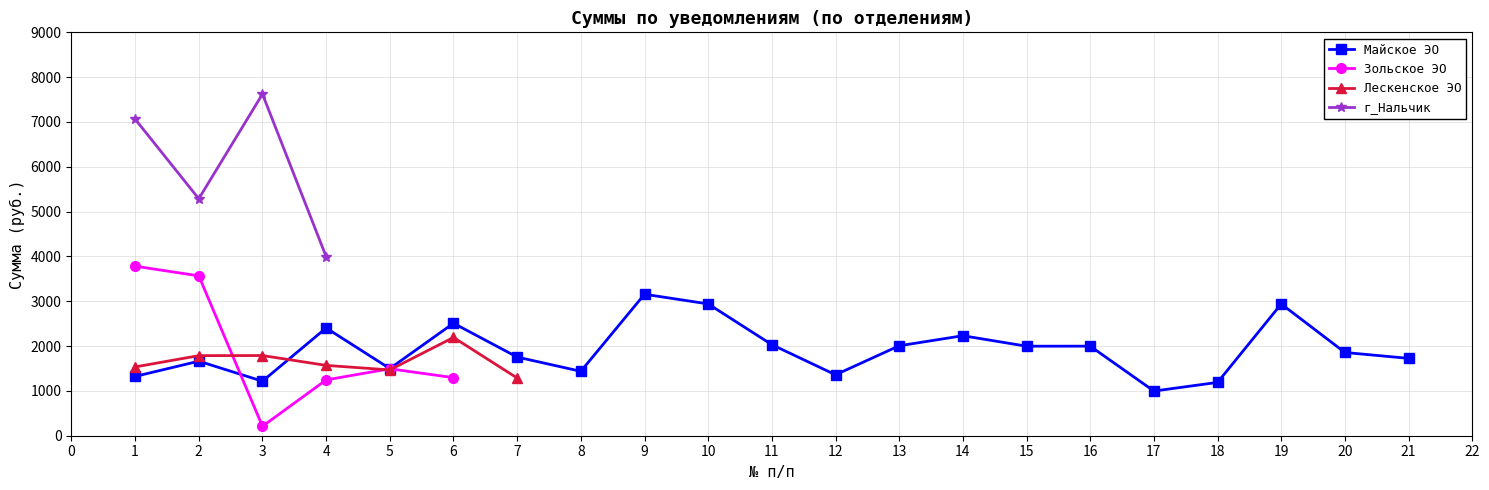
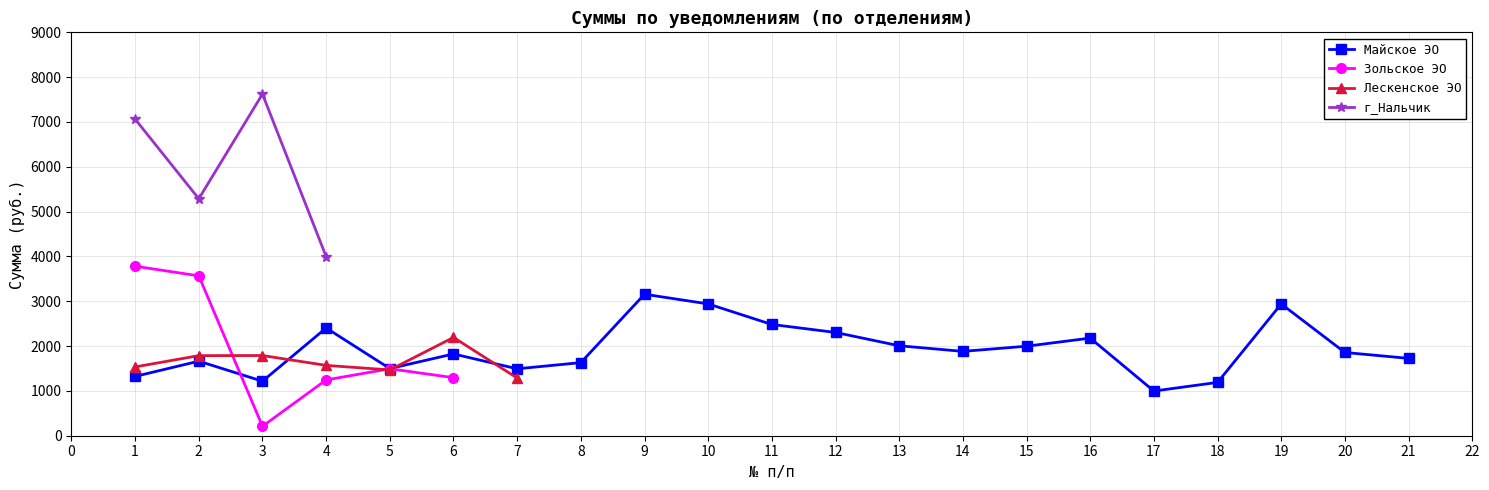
Майское ЭО, 6: 2500 -> 1800
Майское ЭО, 7: 1800 -> 1500
Майское ЭО, 8: 1400 -> 1600
Майское ЭО, 11: 2000 -> 2500
Майское ЭО, 12: 1400 -> 2300
Майское ЭО, 14: 2200 -> 1900
Майское ЭО, 16: 2000 -> 2200
